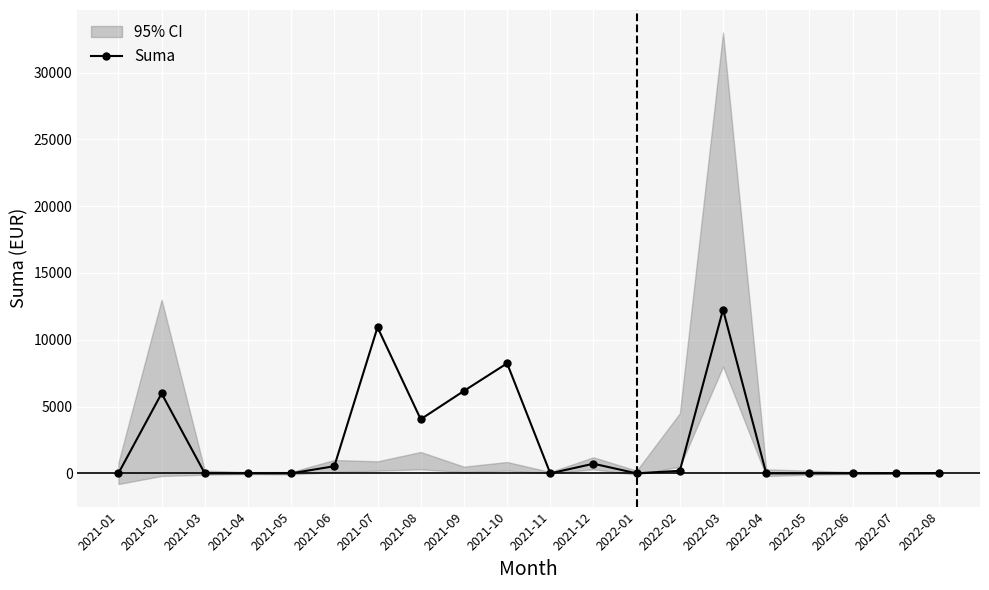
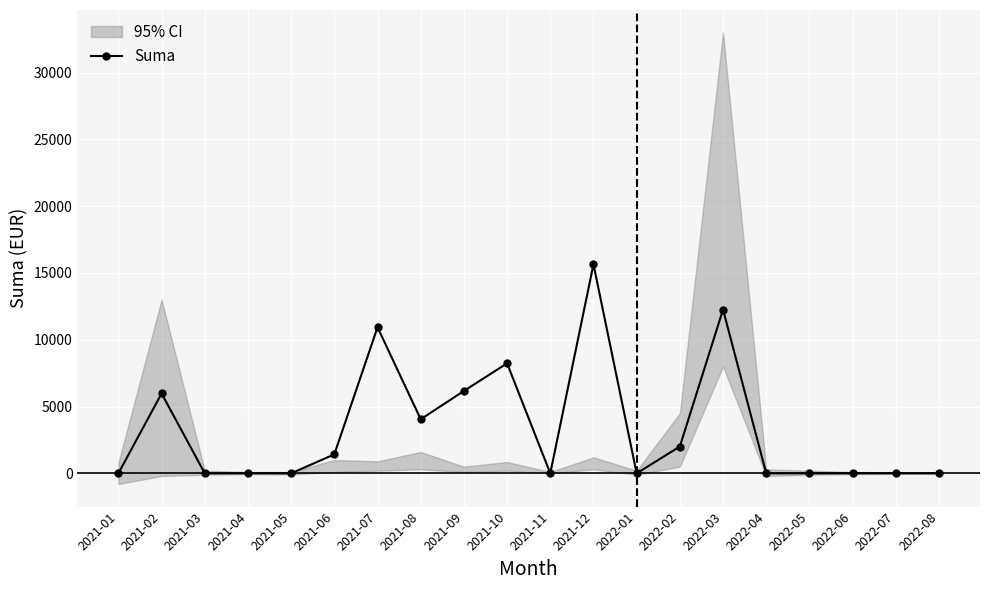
Suma, 2021-06: 500 -> 1400
Suma, 2021-12: 700 -> 15700
Suma, 2022-02: 200 -> 2000
